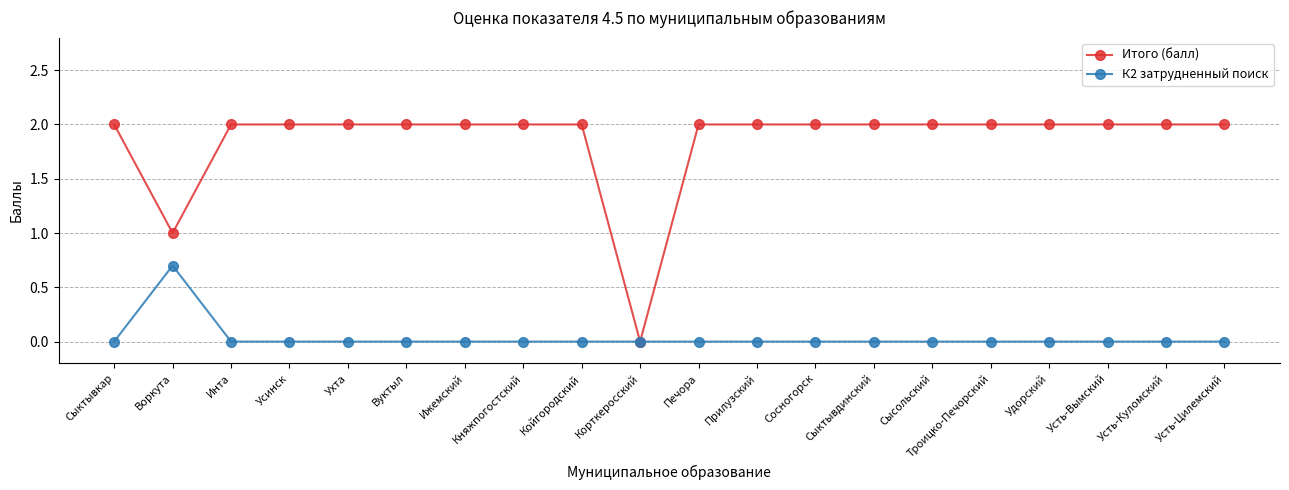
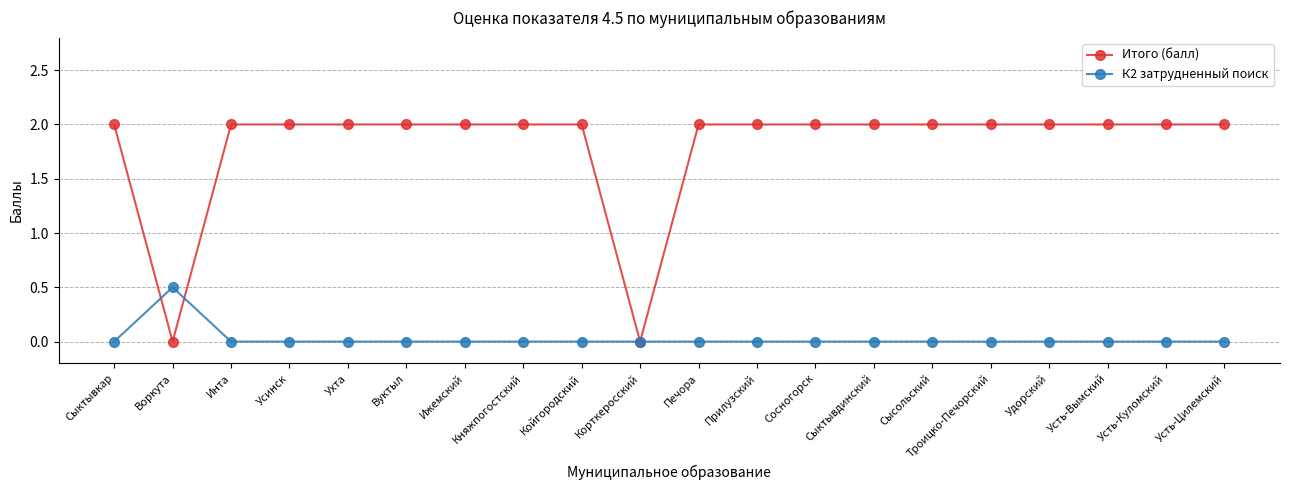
Итого (балл), Воркута: 1 -> 0
К2 затрудненный поиск, Воркута: 0.7 -> 0.5
